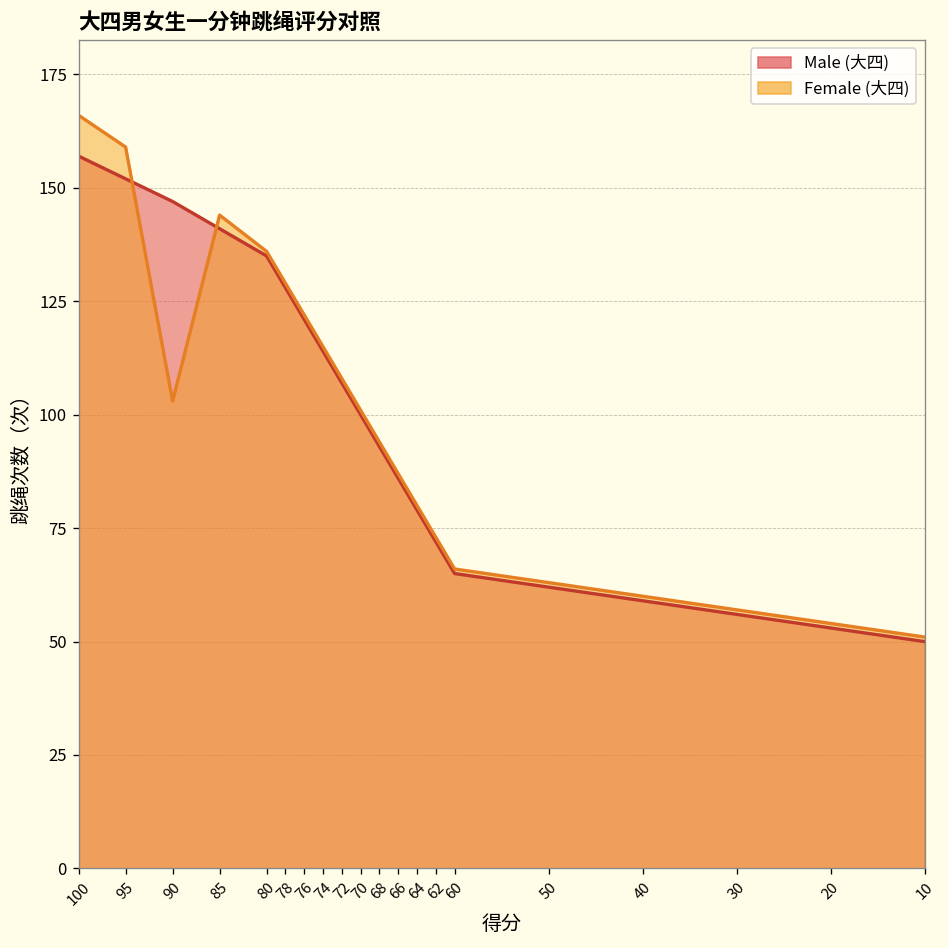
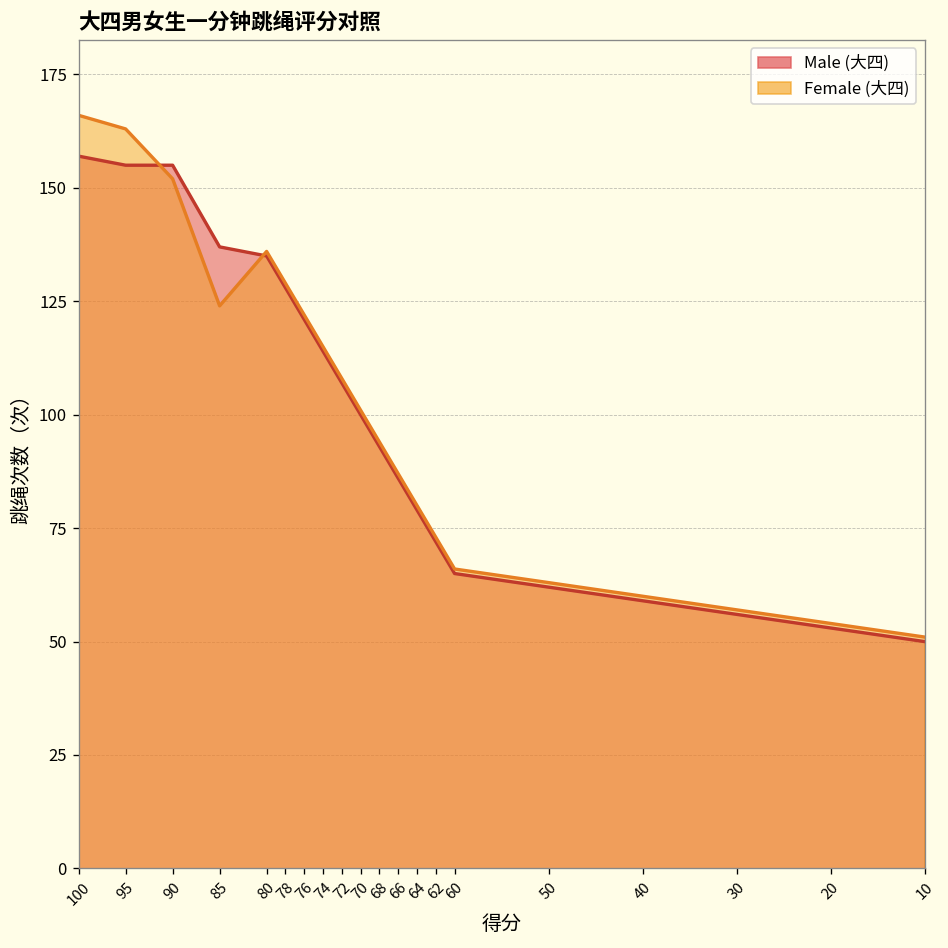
Male (大四), 95: 152 -> 155
Female (大四), 95: 159 -> 163
Male (大四), 90: 147 -> 155
Female (大四), 90: 103 -> 152
Male (大四), 85: 141 -> 137
Female (大四), 85: 144 -> 124
